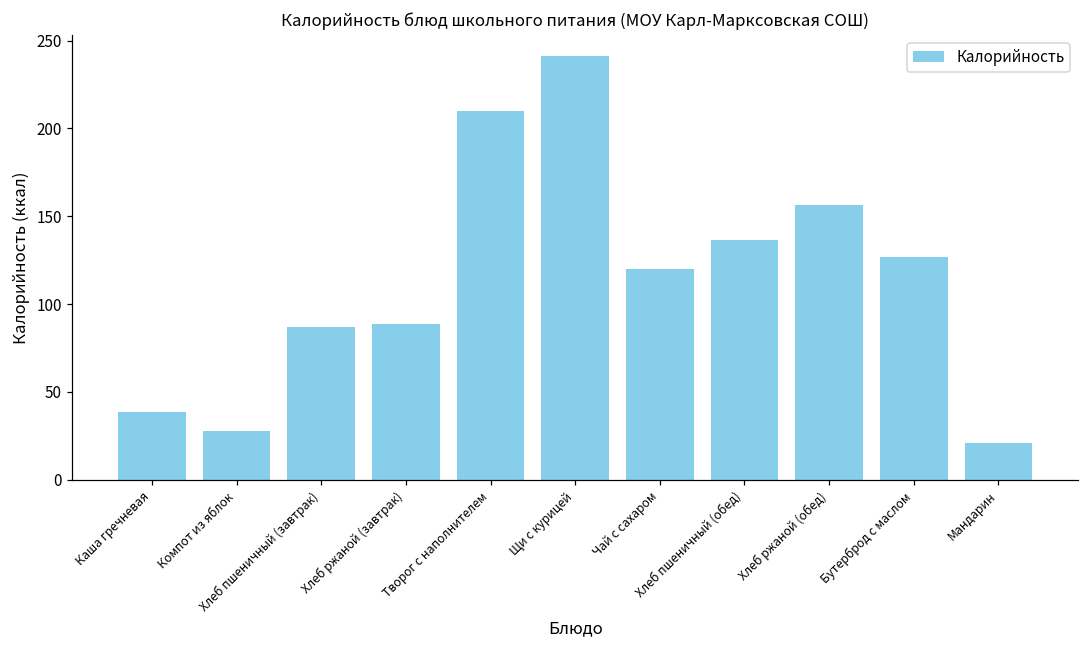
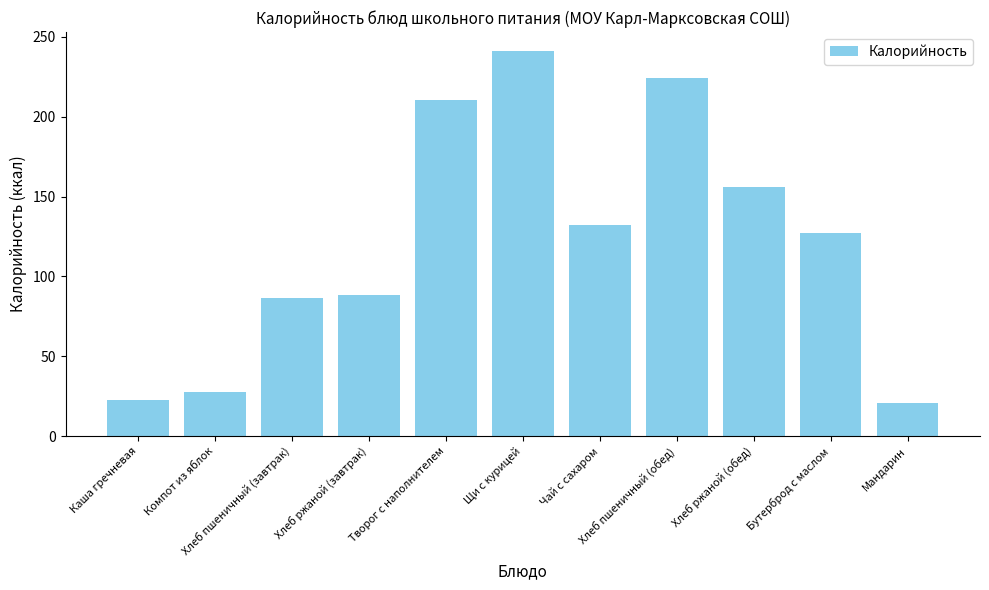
Каша гречневая: 39 -> 22
Чай с сахаром: 120 -> 132
Хлеб пшеничный (обед): 137 -> 224
